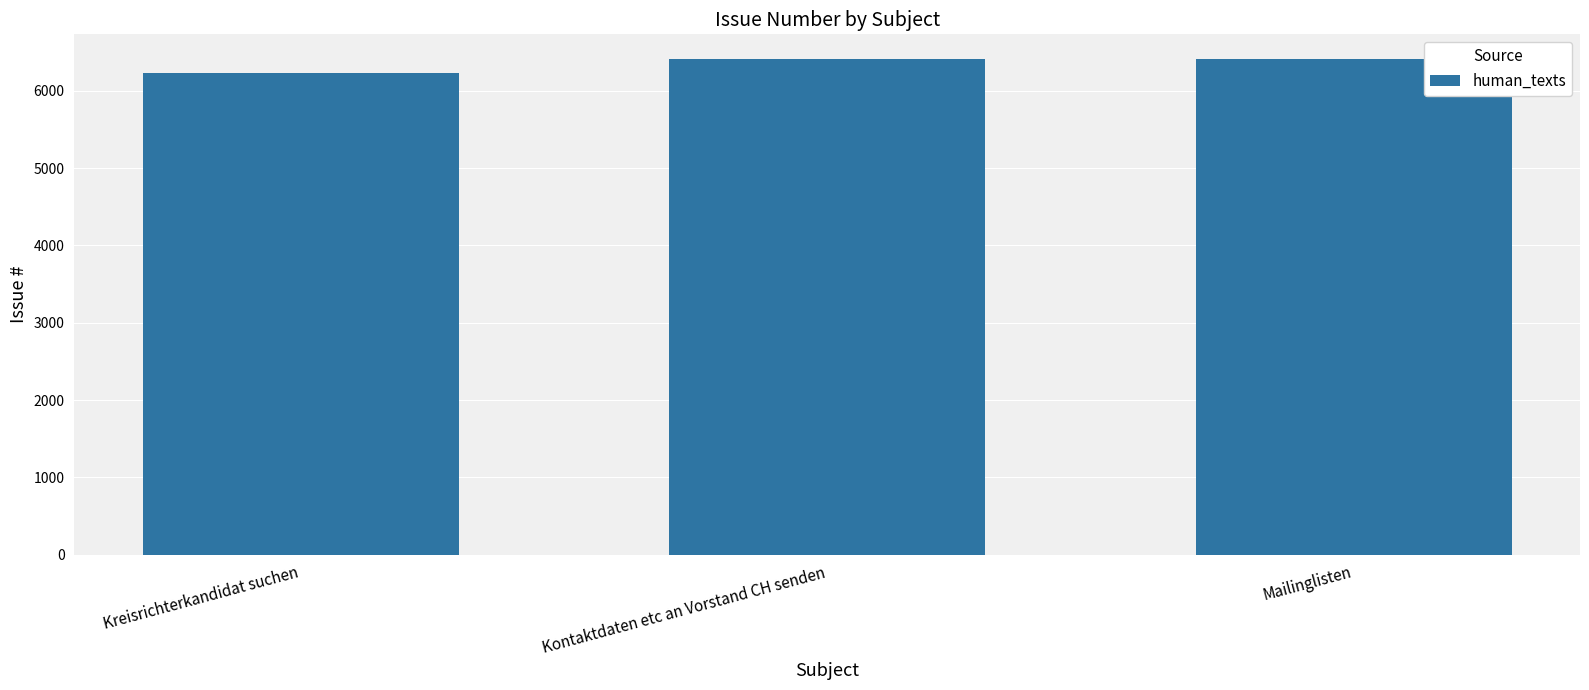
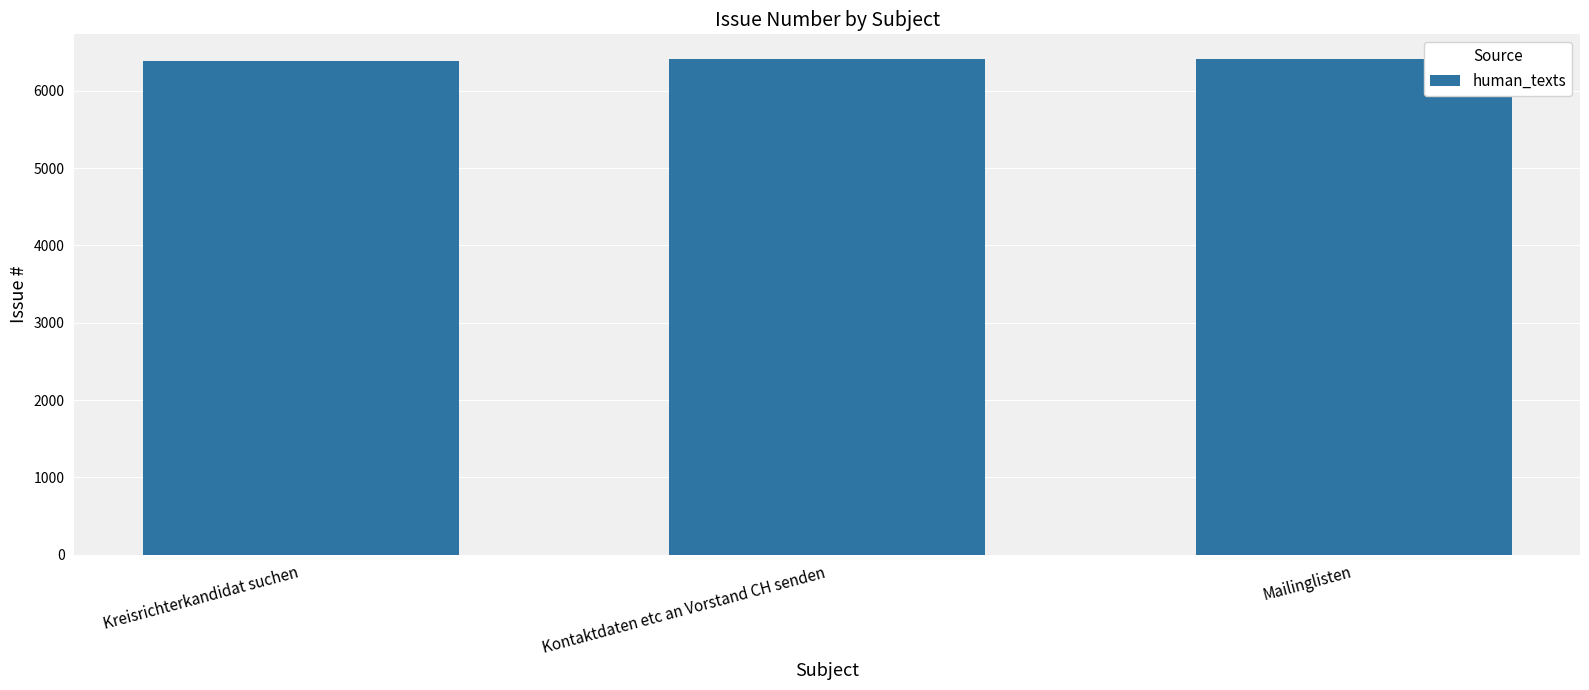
Kreisrichterkandidat suchen: 6200 -> 6400
